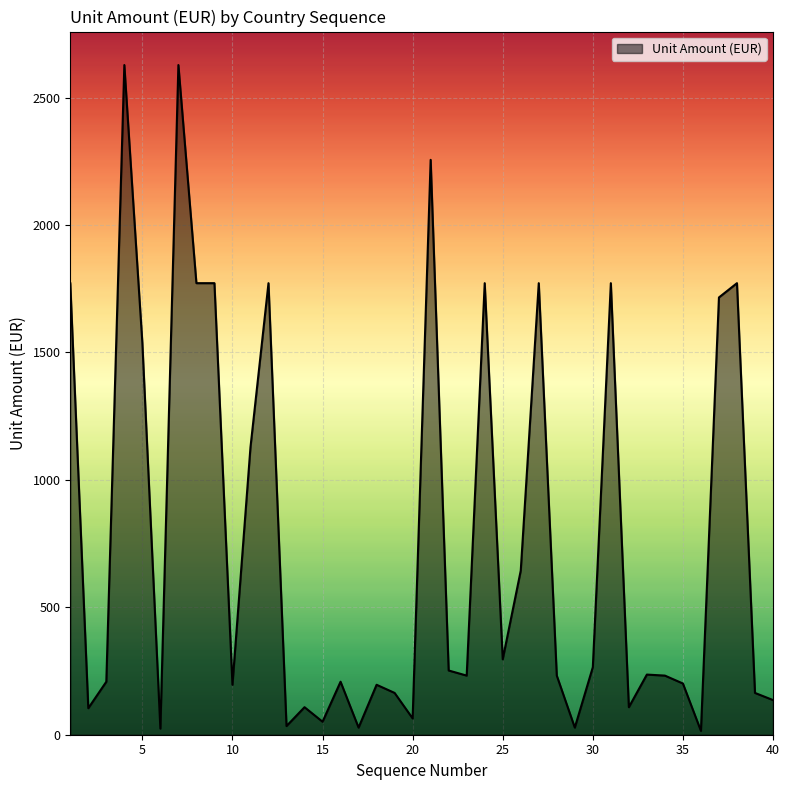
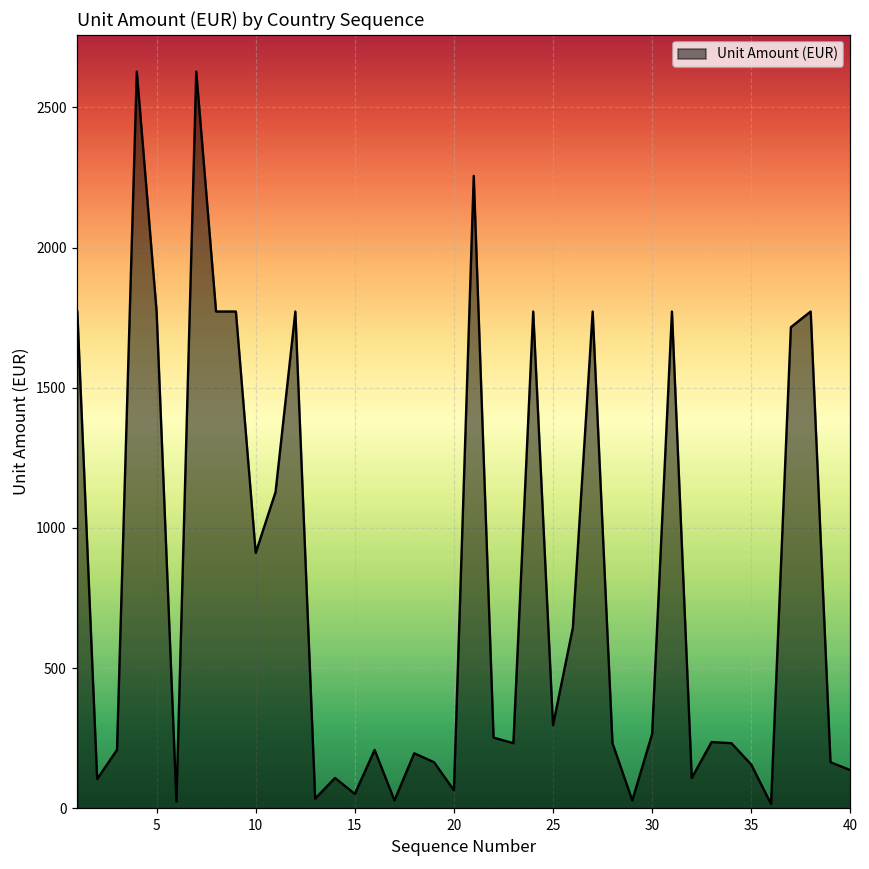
5: 1540 -> 1770
10: 200 -> 910
35: 200 -> 160
